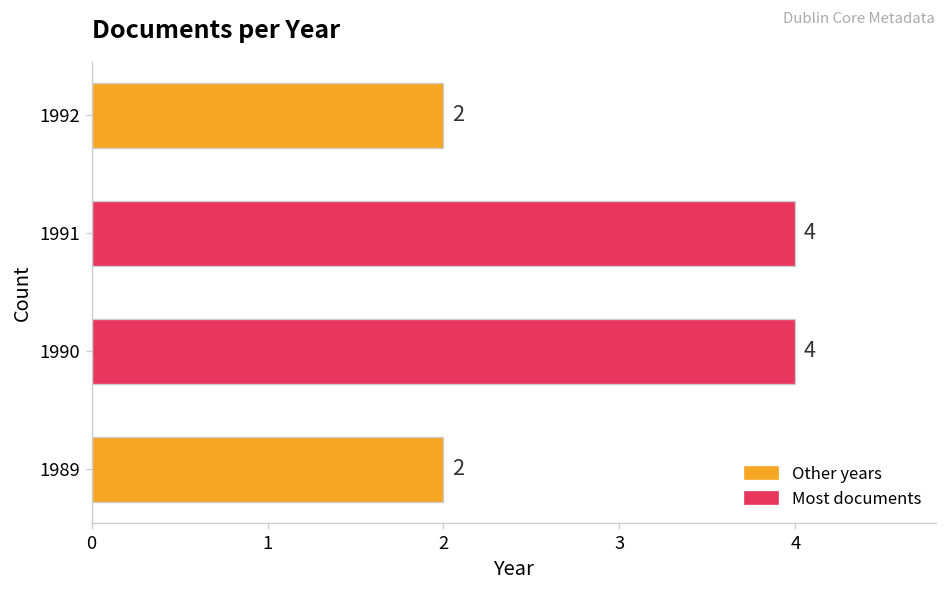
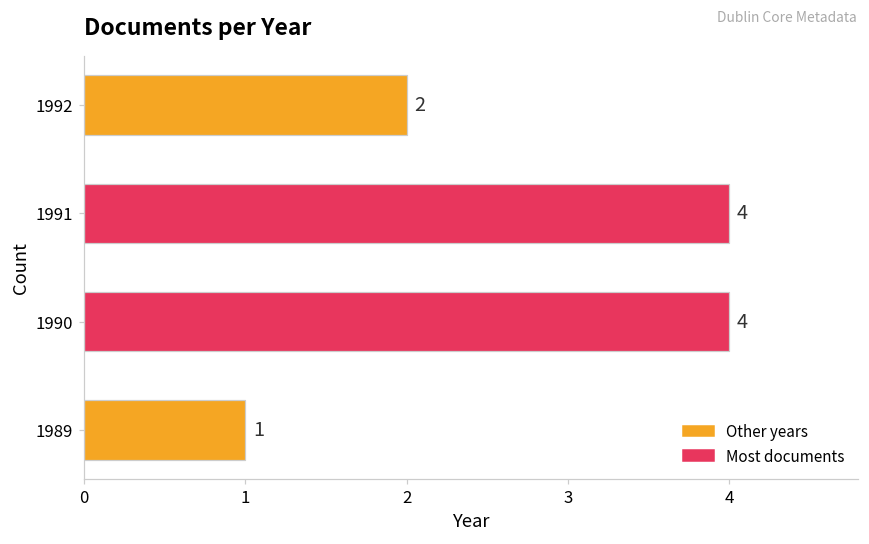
1989: 2 -> 1
